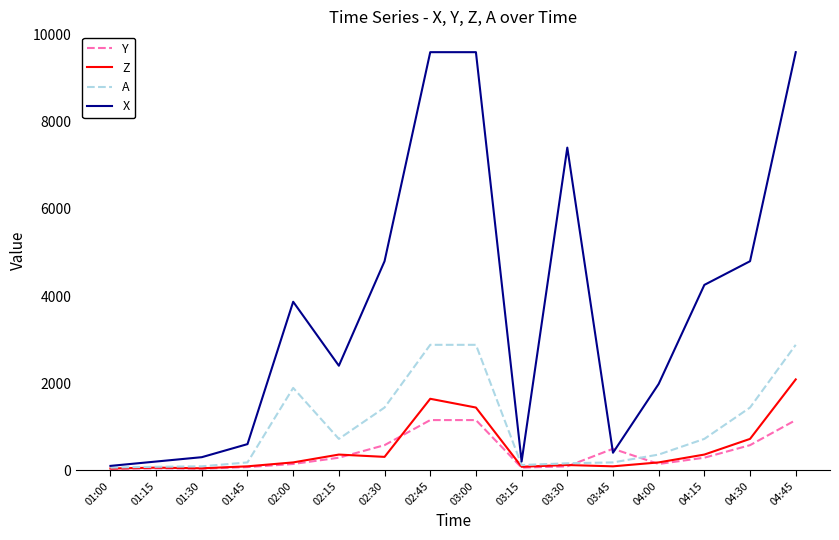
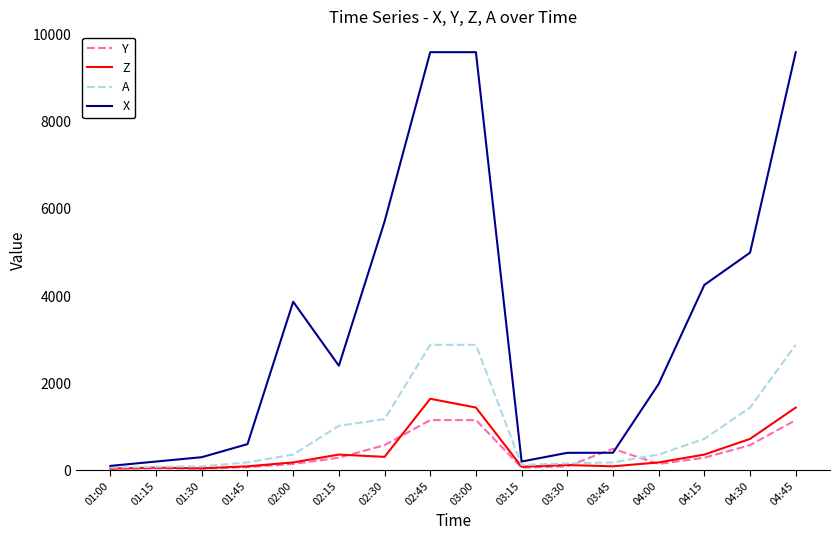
A, 02:00: 1900 -> 400
A, 02:15: 700 -> 1000
A, 02:30: 1400 -> 1200
X, 02:30: 4800 -> 5700
X, 03:30: 7400 -> 400
X, 04:30: 4800 -> 5000
Z, 04:45: 2100 -> 1400
